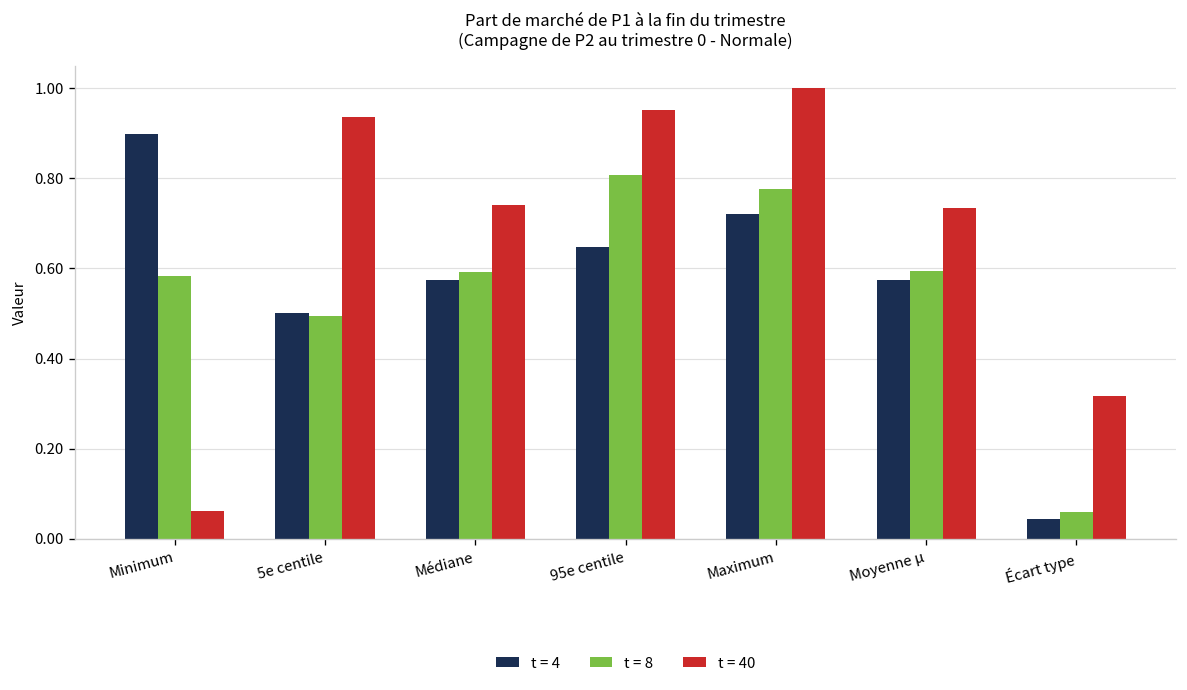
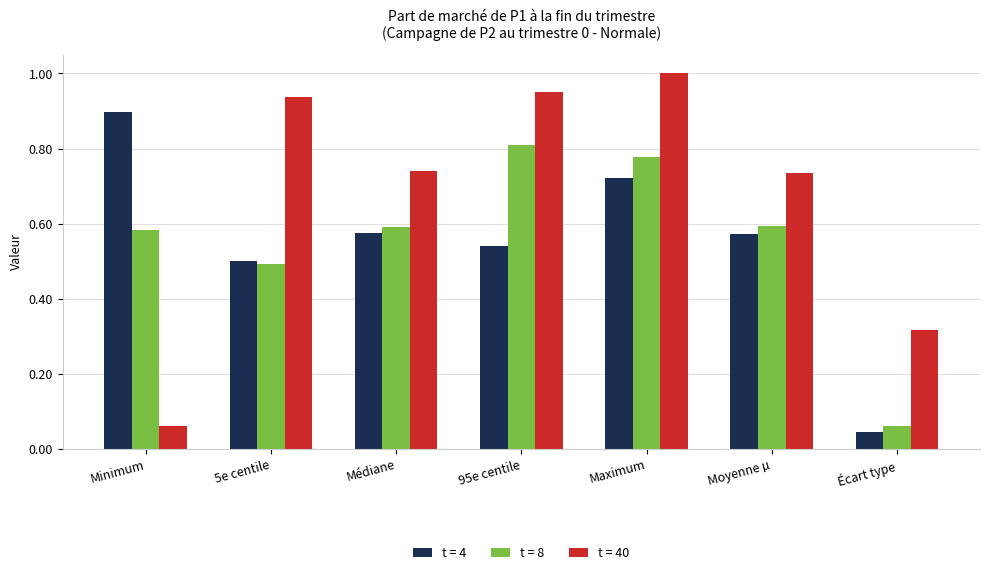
t = 4, 95e centile: 0.65 -> 0.54
